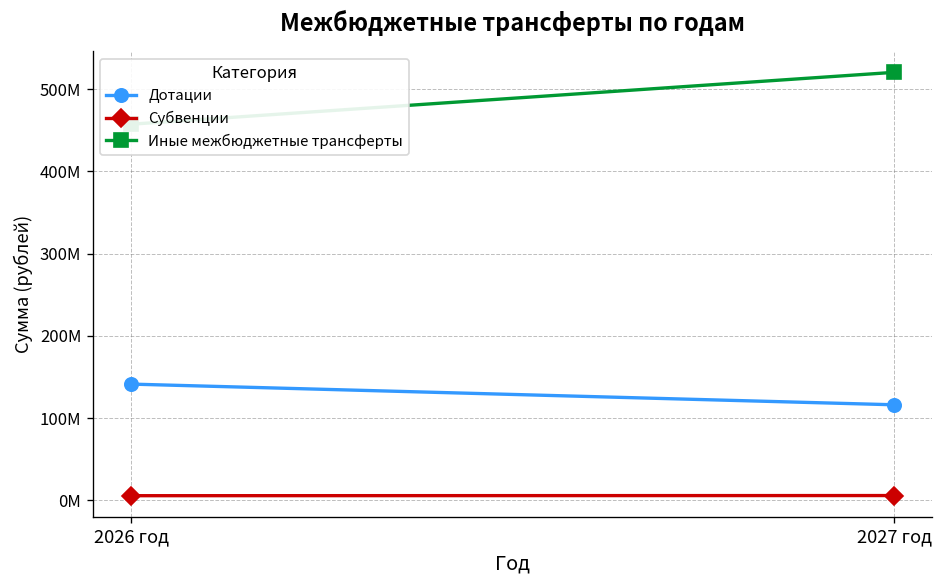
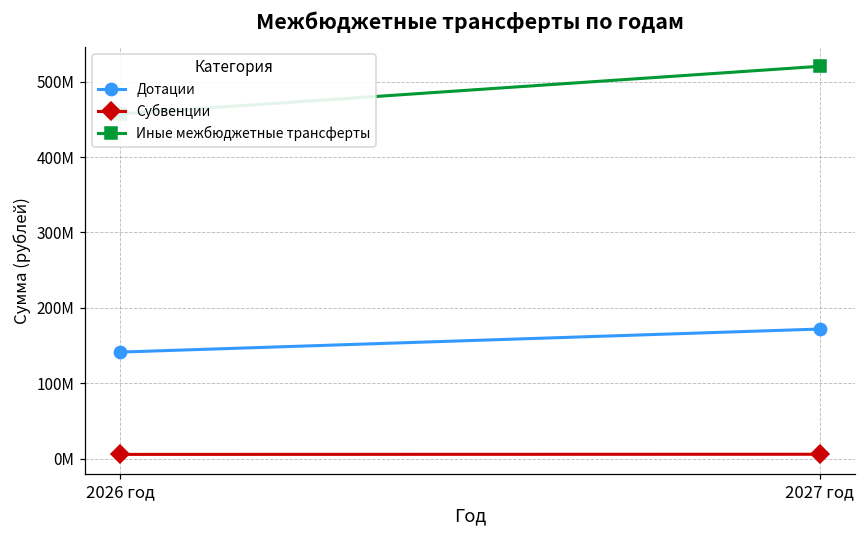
Дотации, 2027 год: 120000000 -> 170000000
